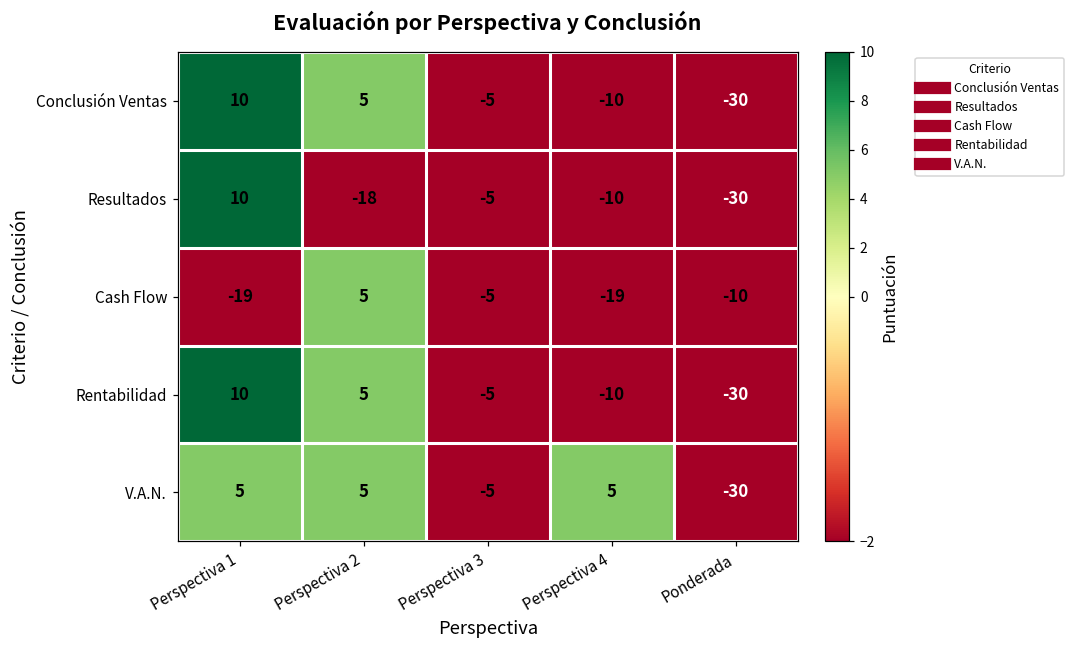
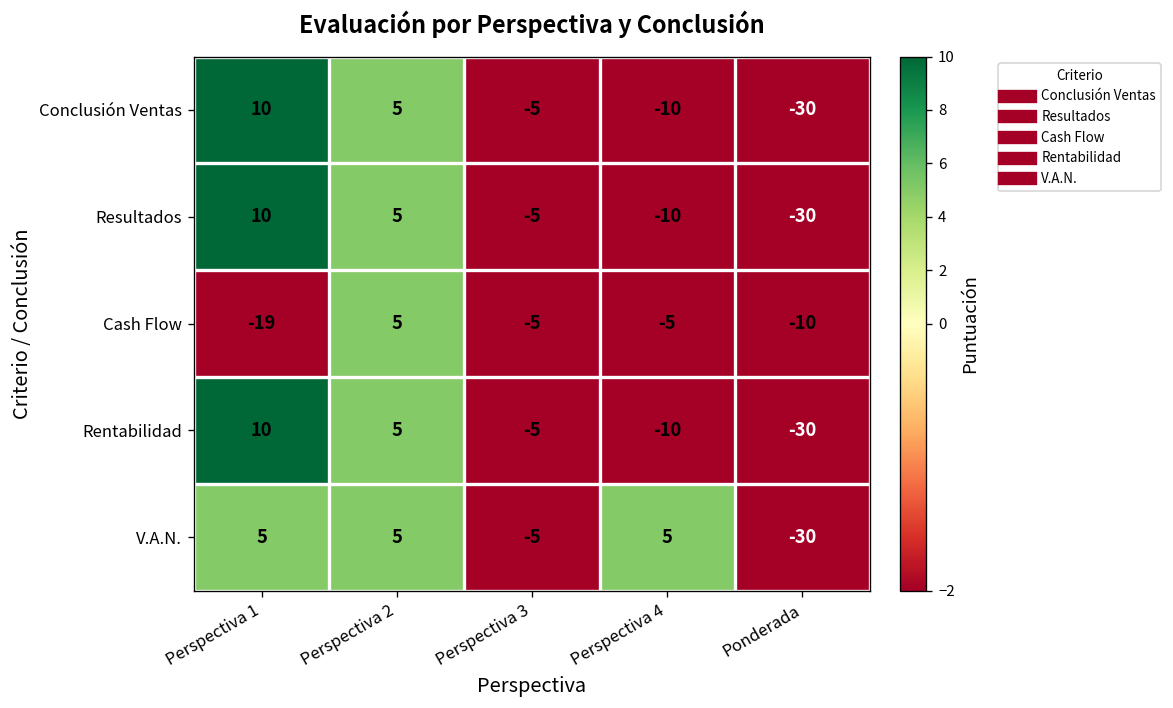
Resultados, Perspectiva 2: -18 -> 5
Cash Flow, Perspectiva 4: -19 -> -5
